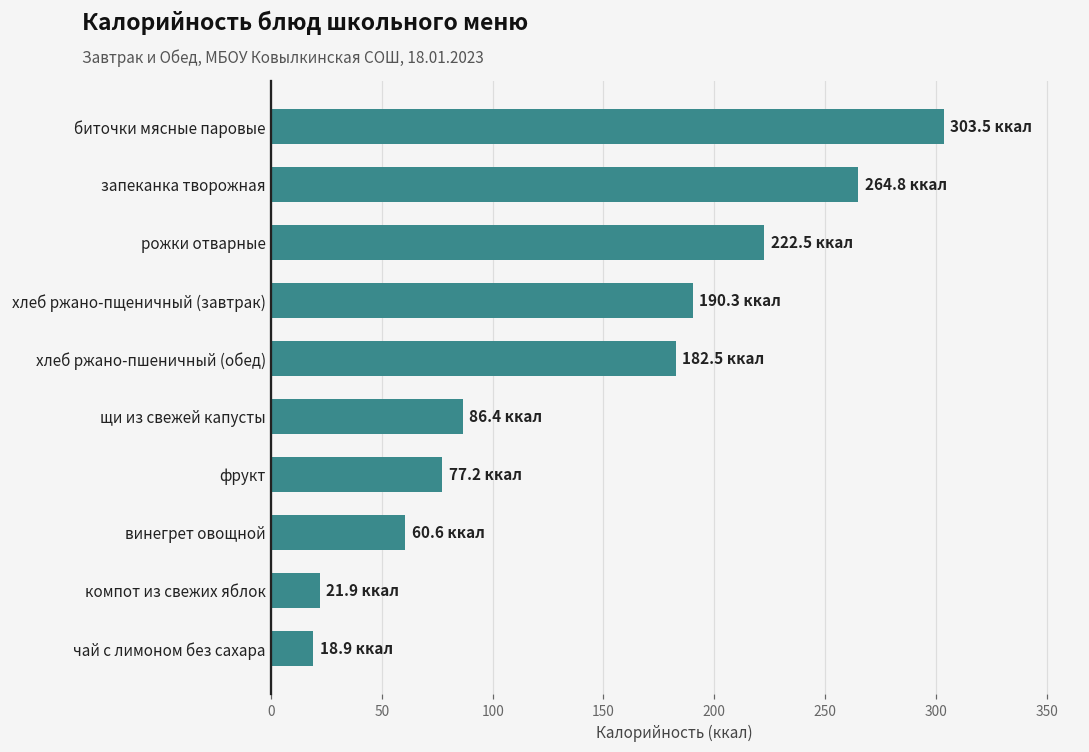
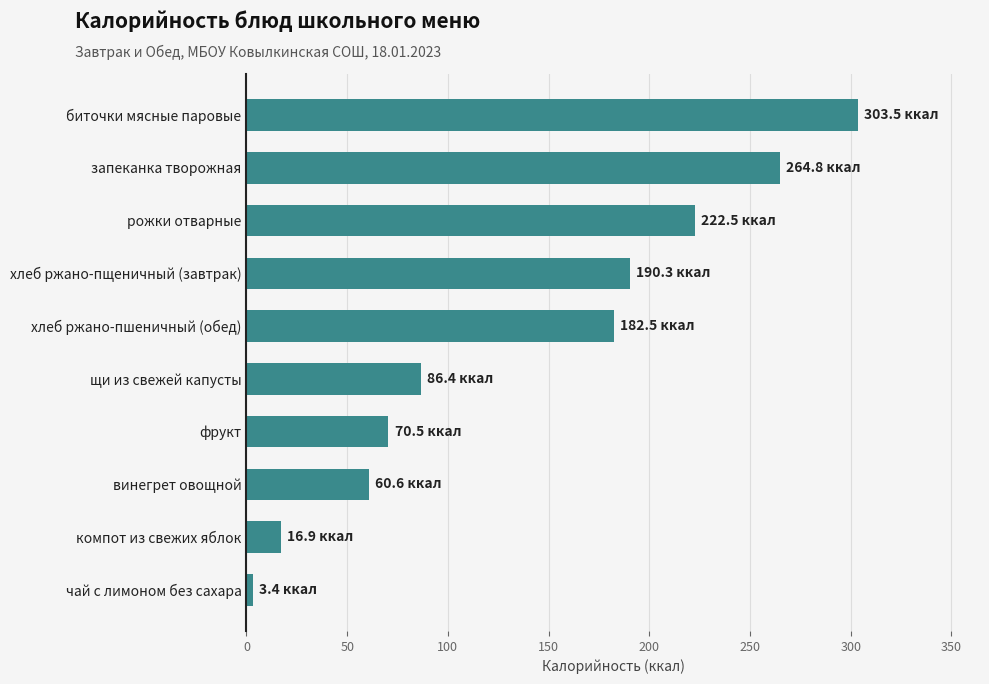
фрукт: 77.2 -> 70.5
компот из свежих яблок: 21.9 -> 16.9
чай с лимоном без сахара: 18.9 -> 3.4
